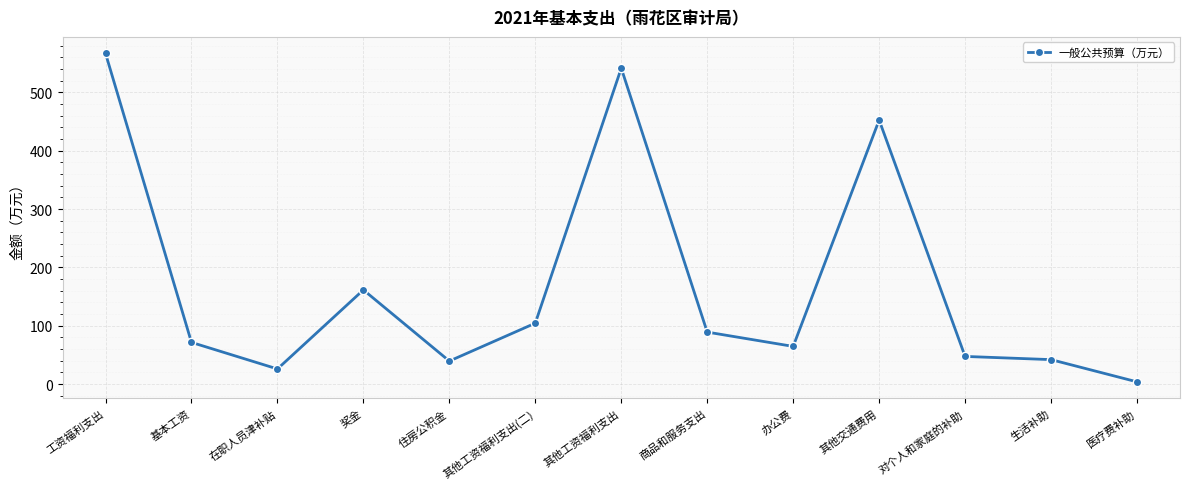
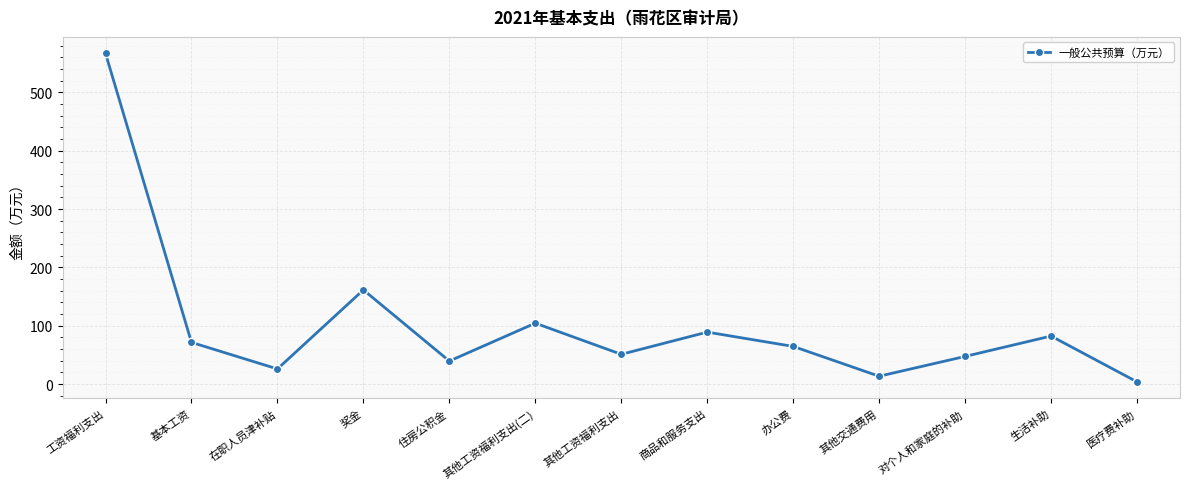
其他工资福利支出: 540 -> 50
其他交通费用: 450 -> 10
生活补助: 40 -> 80
